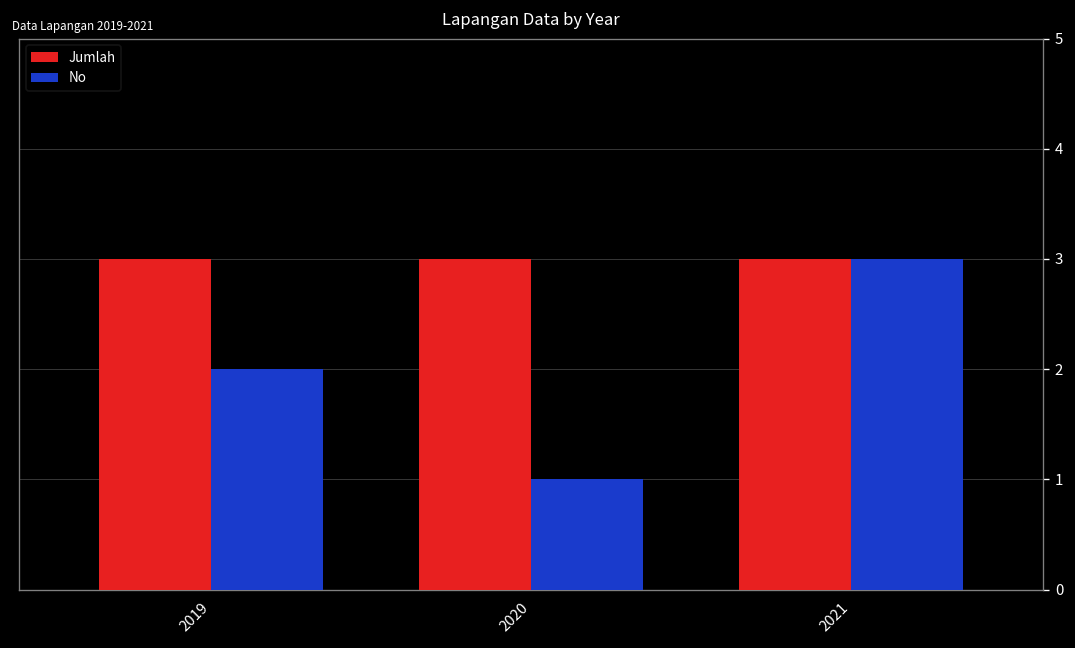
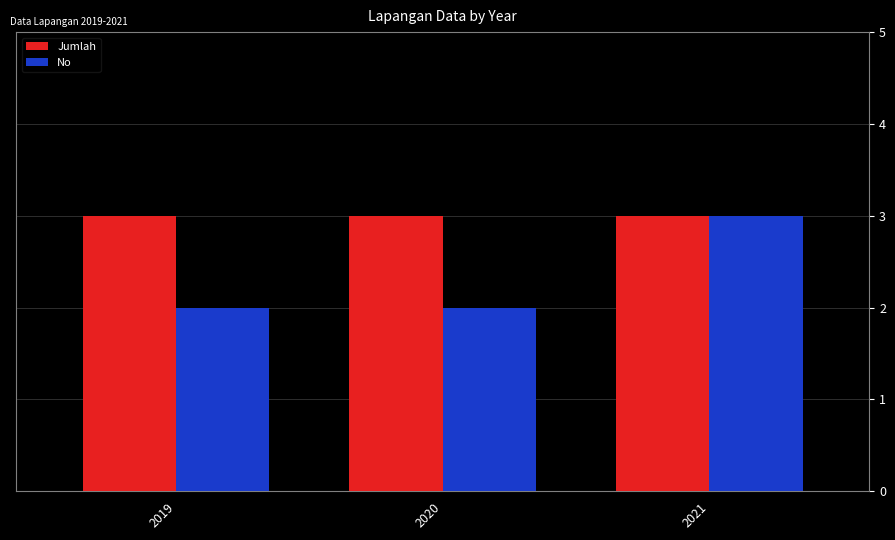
No, 2020: 1 -> 2
